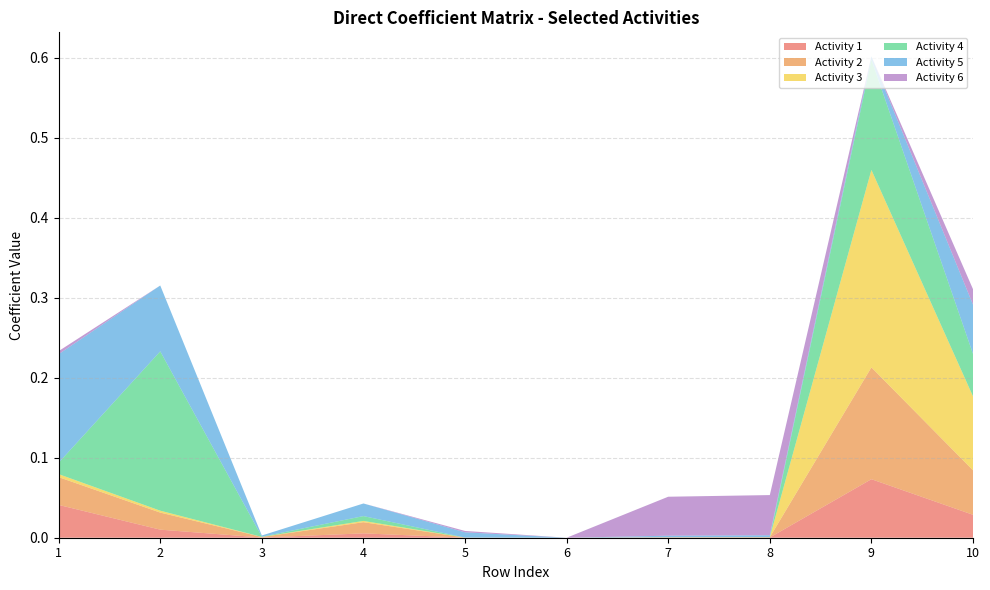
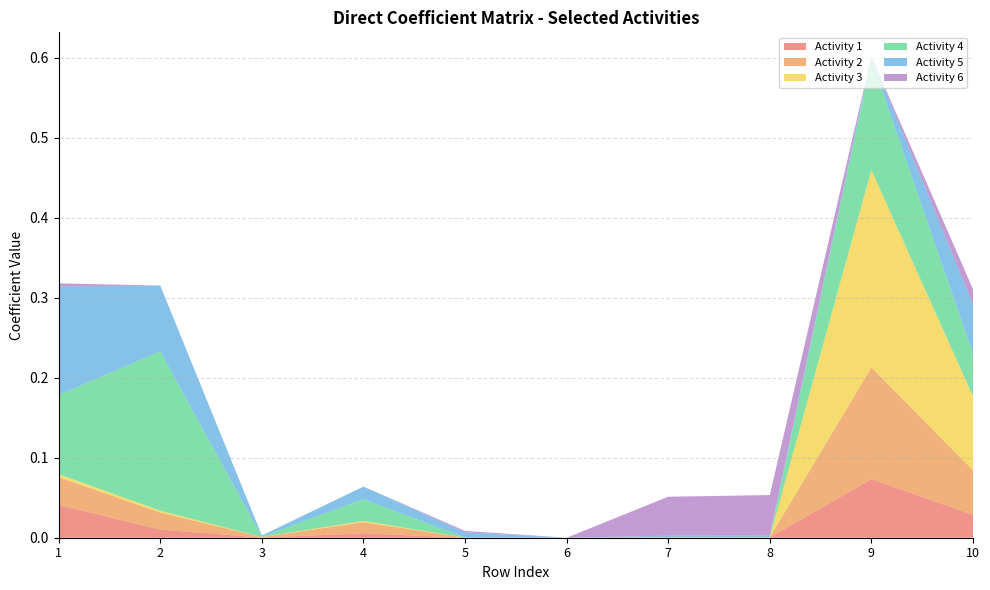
Activity 4, 1: 0.01 -> 0.10
Activity 4, 4: 0.01 -> 0.03
